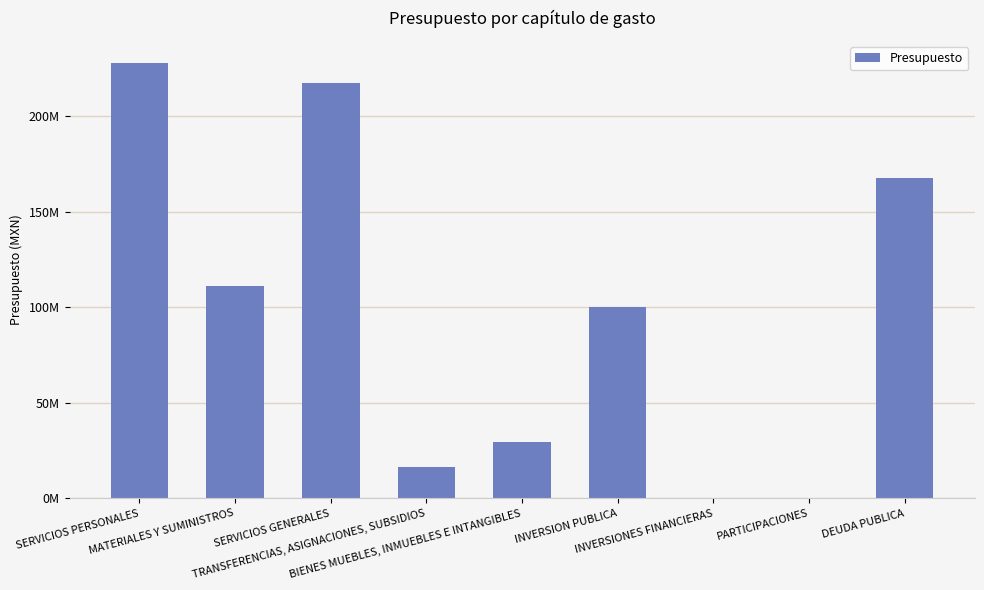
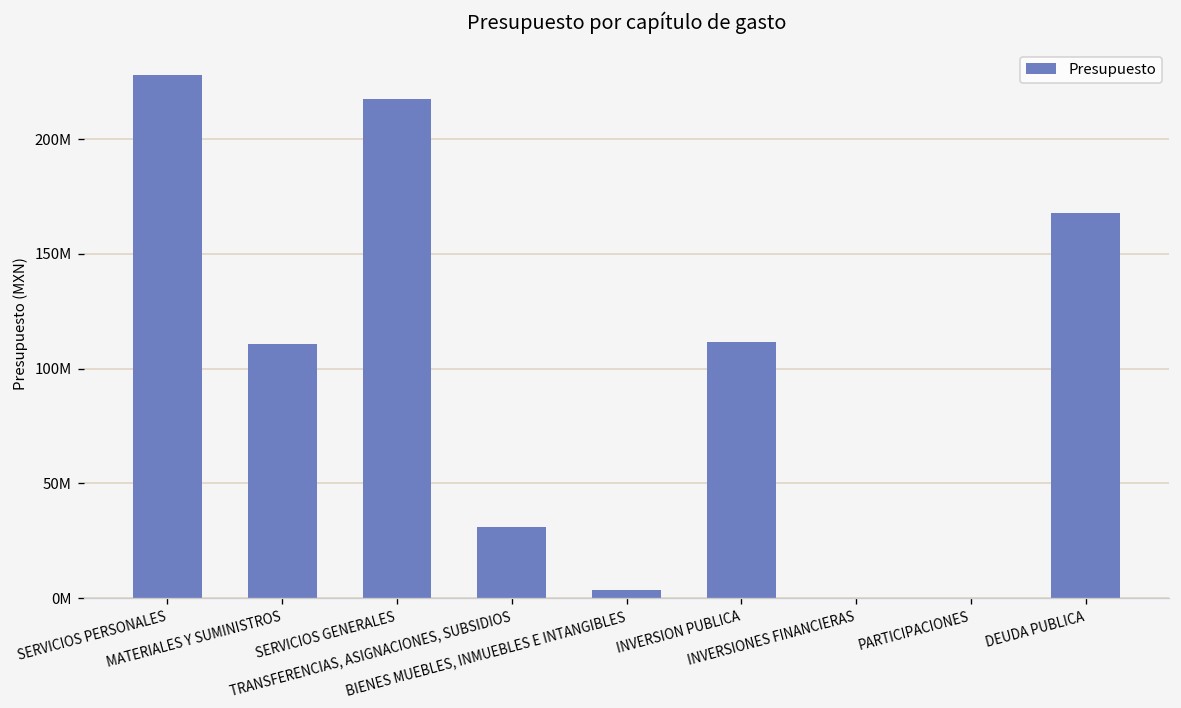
TRANSFERENCIAS, ASIGNACIONES, SUBSIDIOS: 17000000 -> 31000000
BIENES MUEBLES, INMUEBLES E INTANGIBLES: 30000000 -> 3000000
INVERSION PUBLICA: 100000000 -> 112000000
